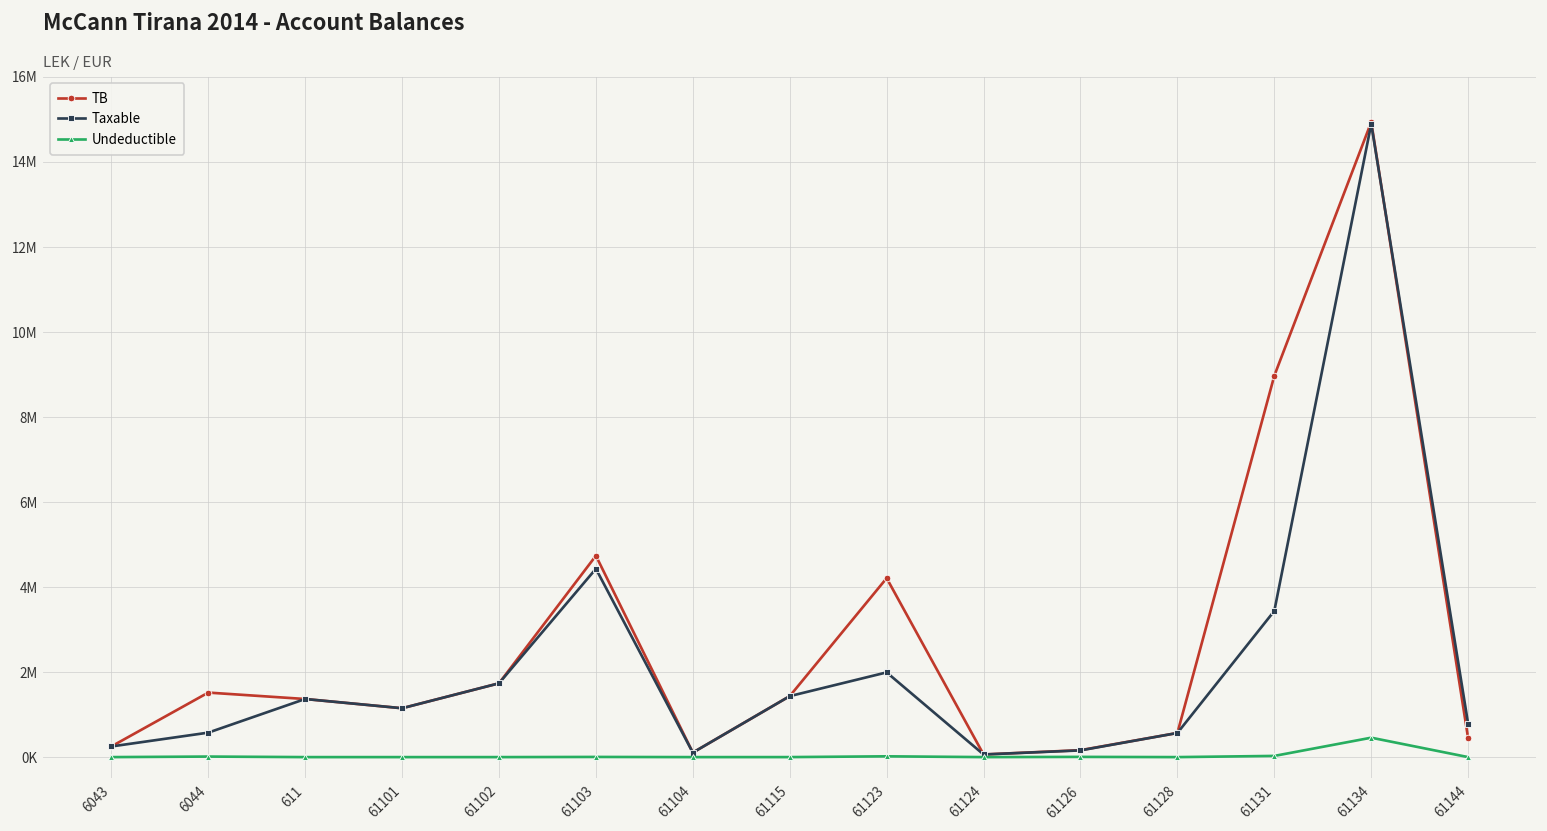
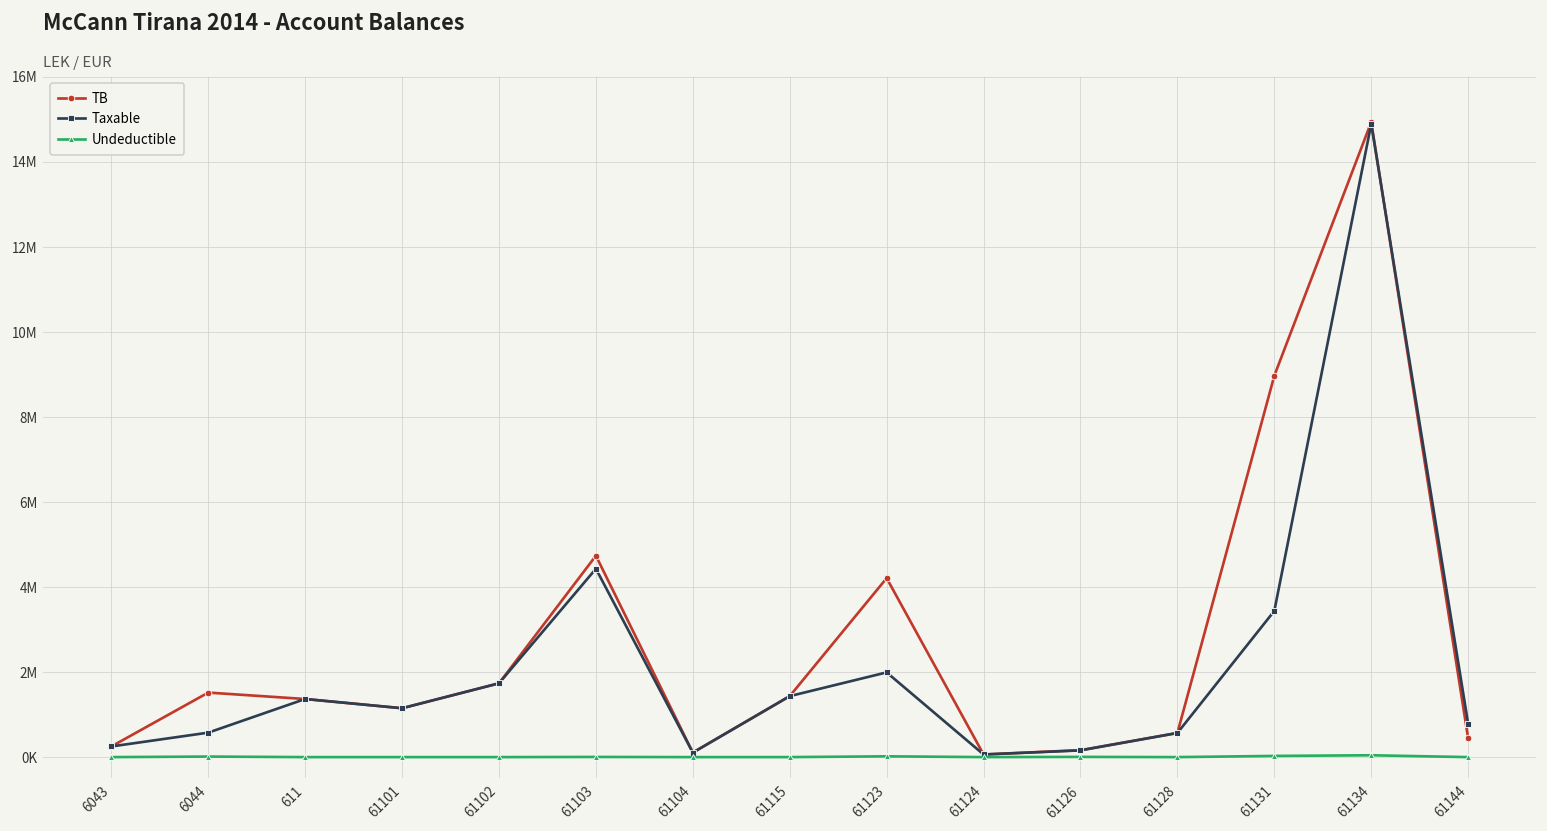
Undeductible, 61134: 500000 -> 0
